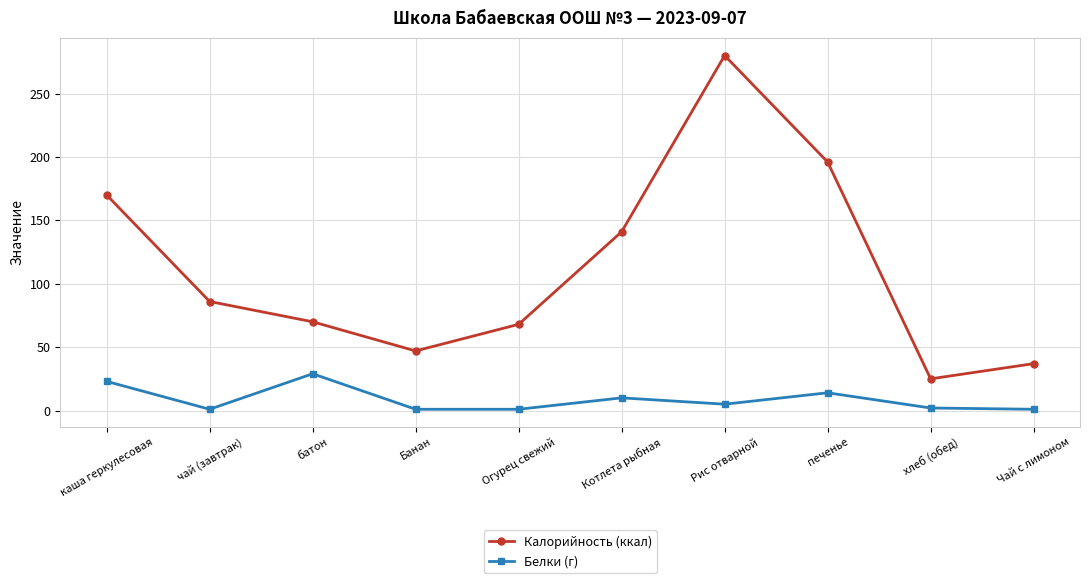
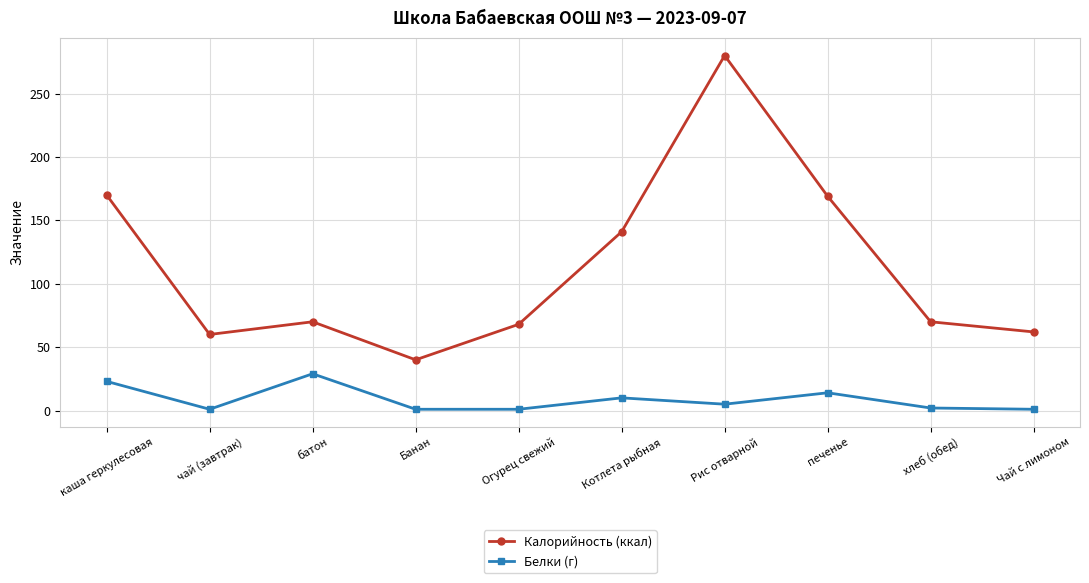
Калорийность (ккал), чай (завтрак): 86 -> 60
Калорийность (ккал), Банан: 47 -> 40
Калорийность (ккал), печенье: 196 -> 169
Калорийность (ккал), хлеб (обед): 25 -> 70
Калорийность (ккал), Чай с лимоном: 37 -> 62
